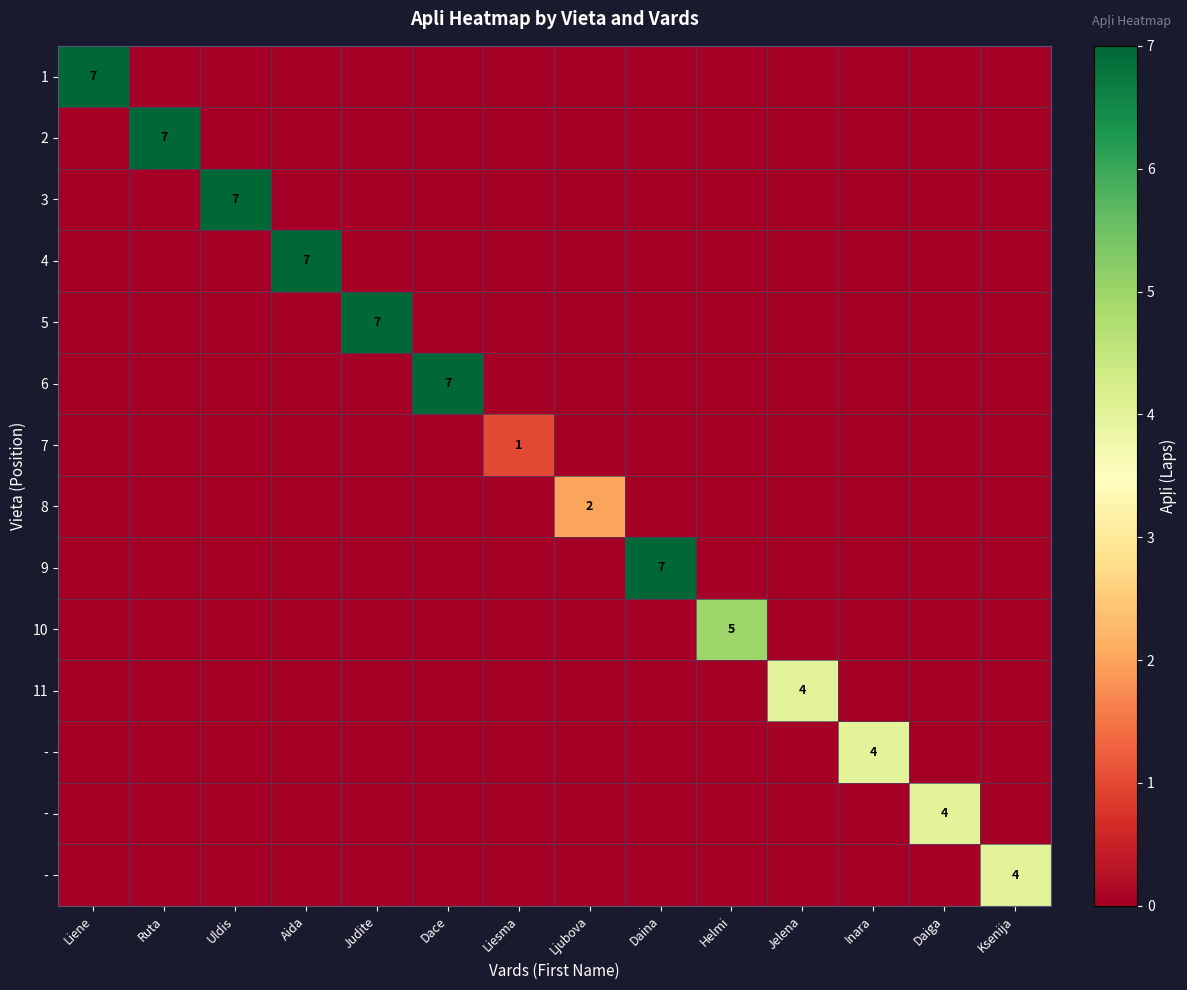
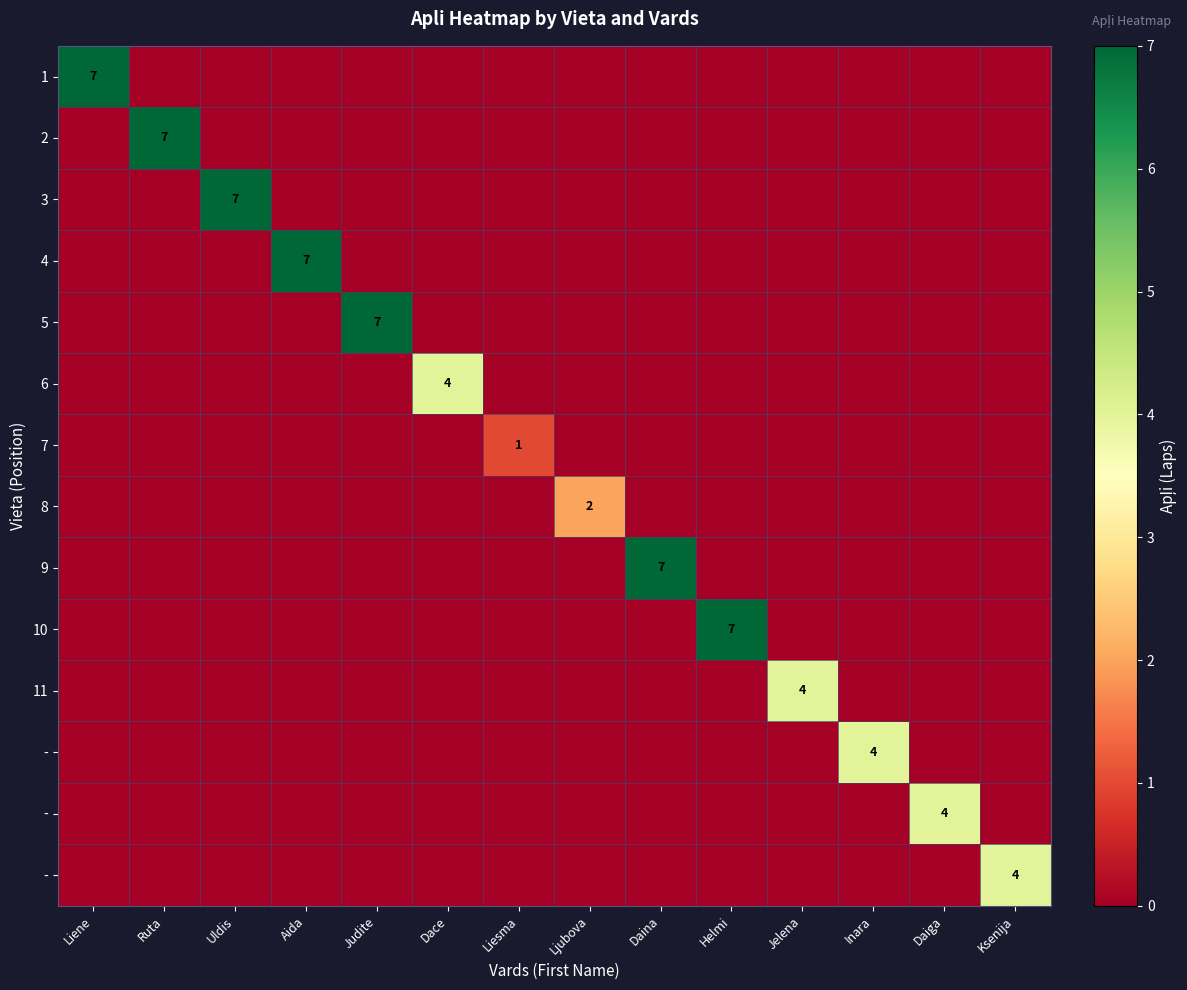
6, Dace: 7 -> 4
10, Helmi: 5 -> 7
